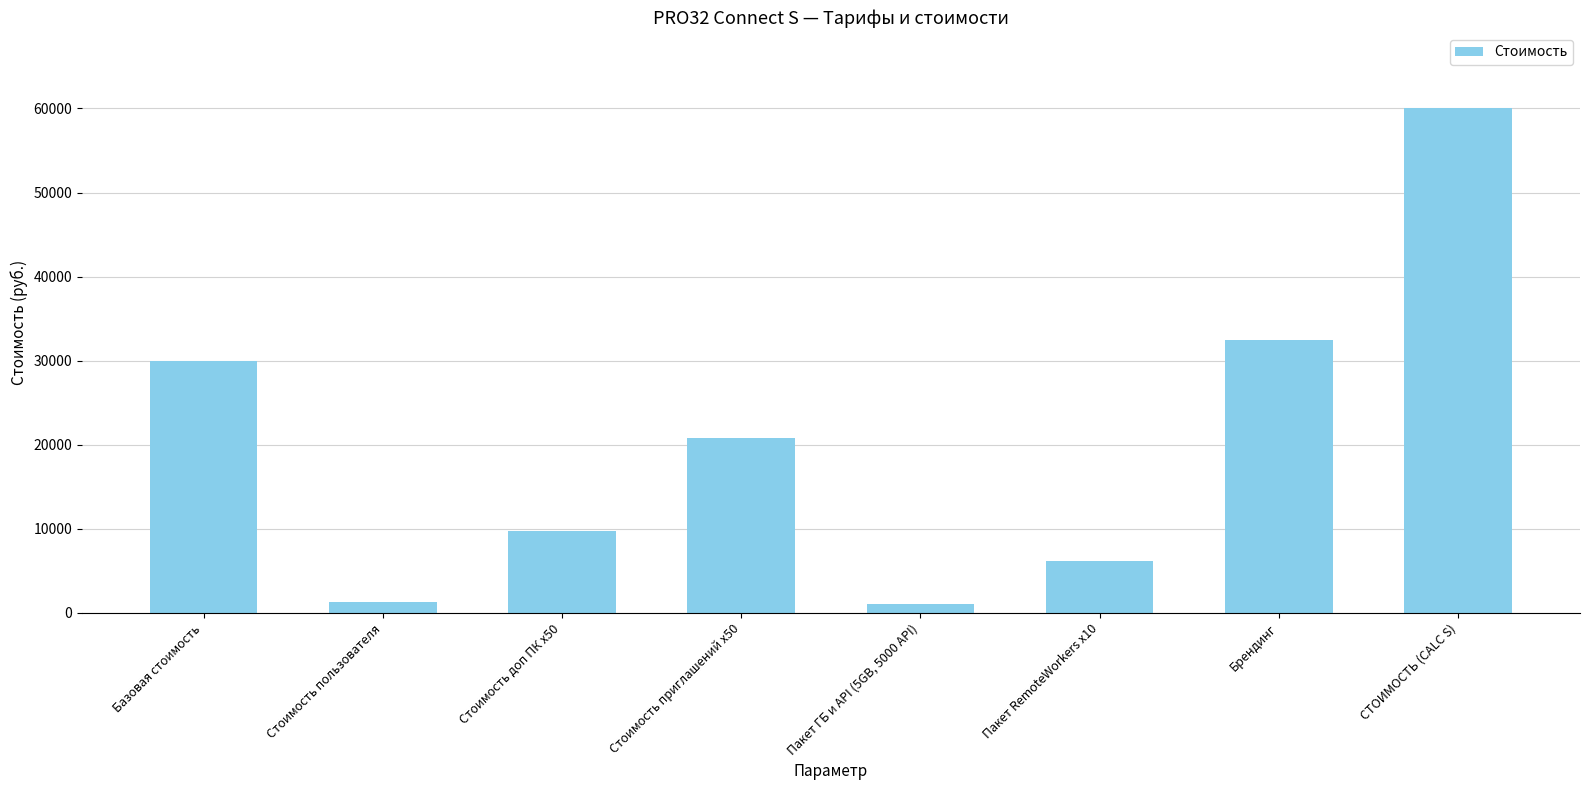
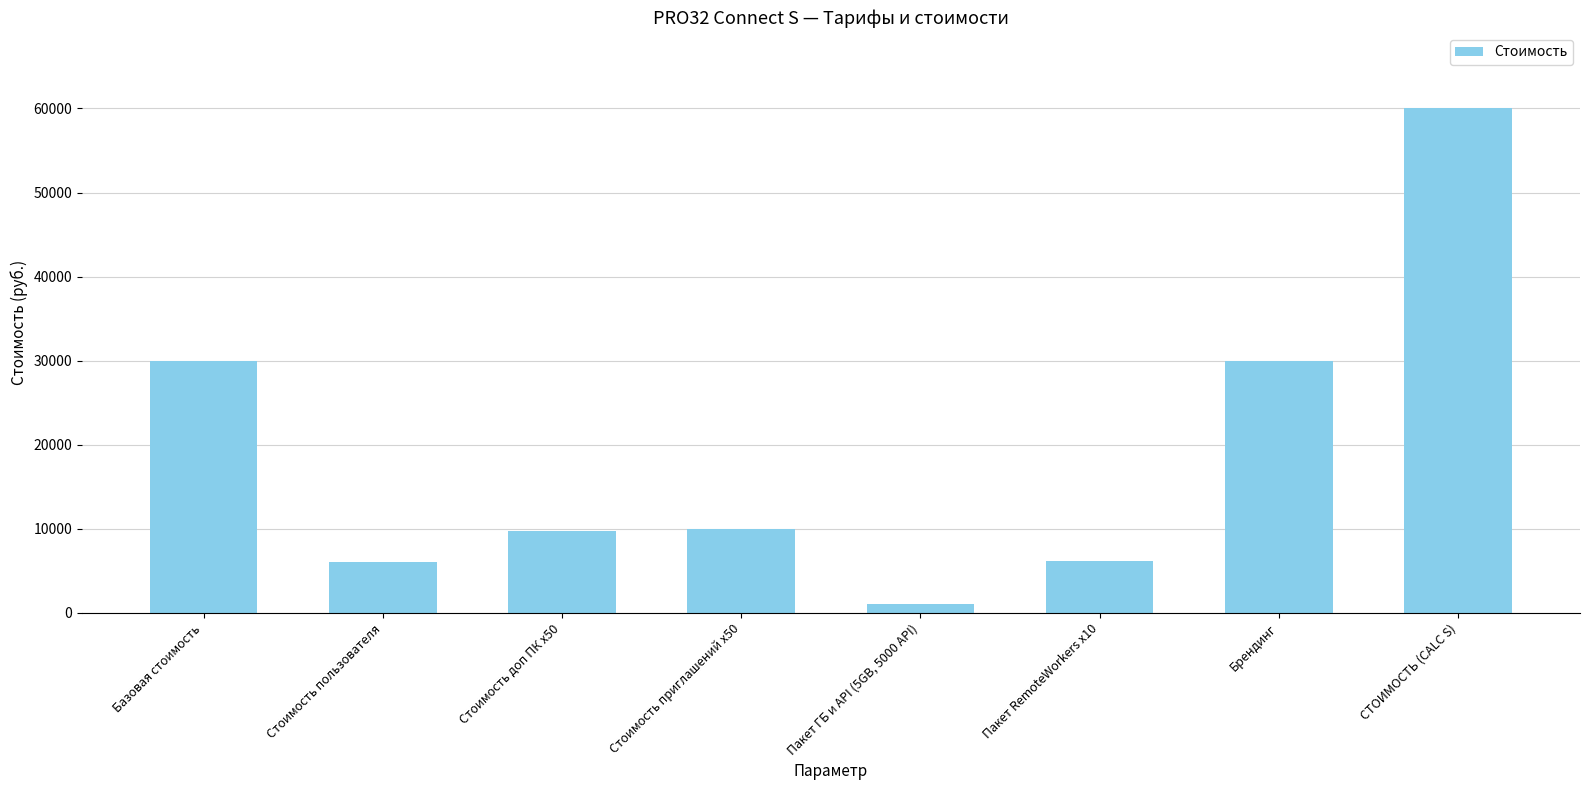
Стоимость пользователя: 1000 -> 6000
Стоимость приглашений x50: 21000 -> 10000
Брендинг: 32000 -> 30000
